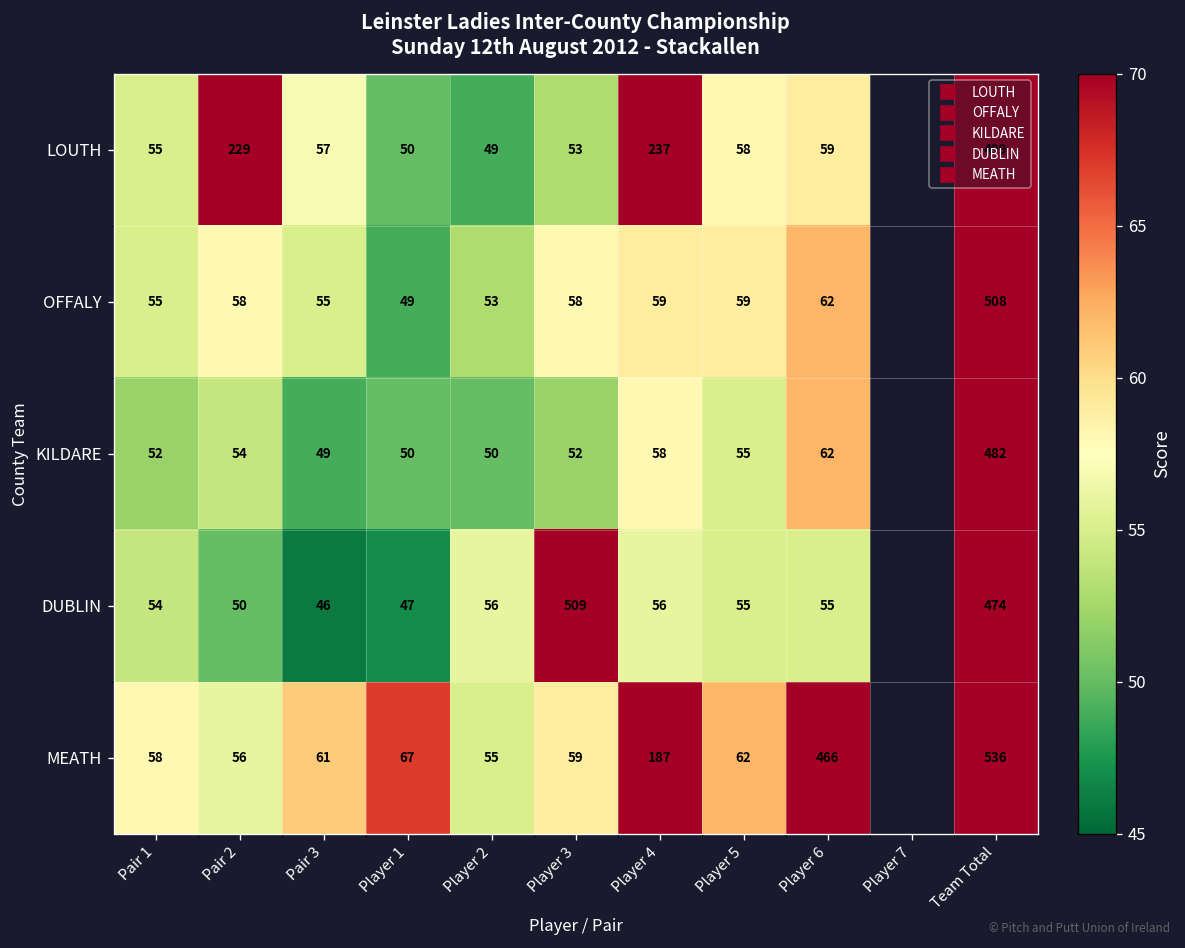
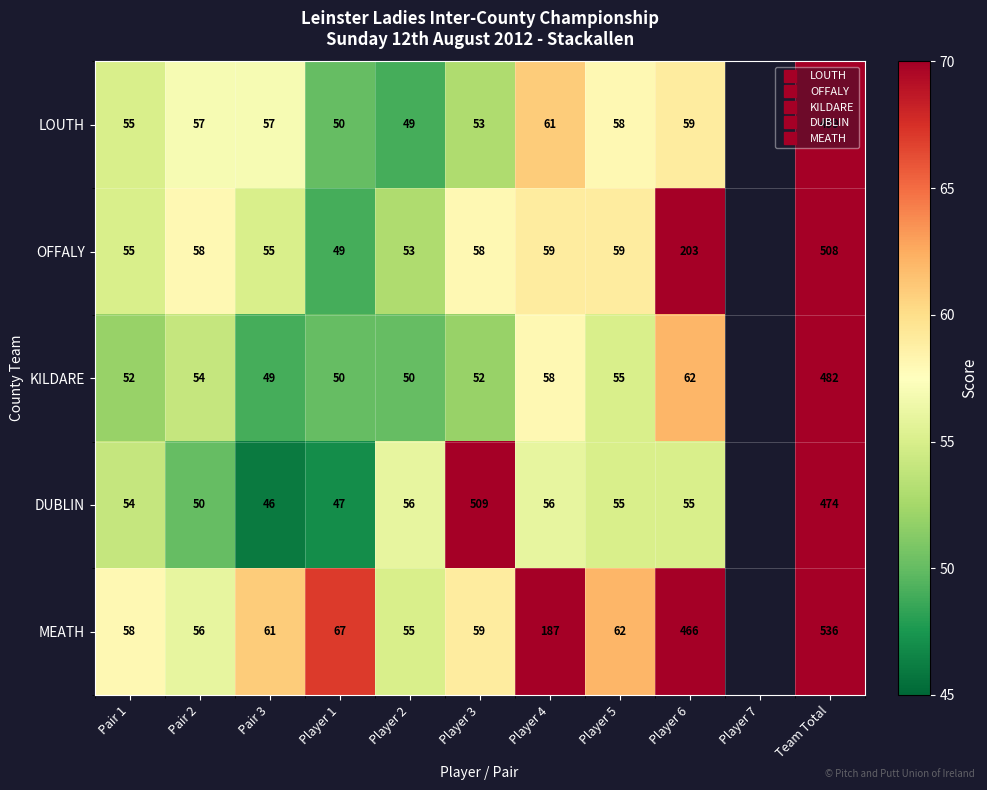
LOUTH, Pair 2: 229 -> 57
LOUTH, Player 4: 237 -> 61
OFFALY, Player 6: 62 -> 203
